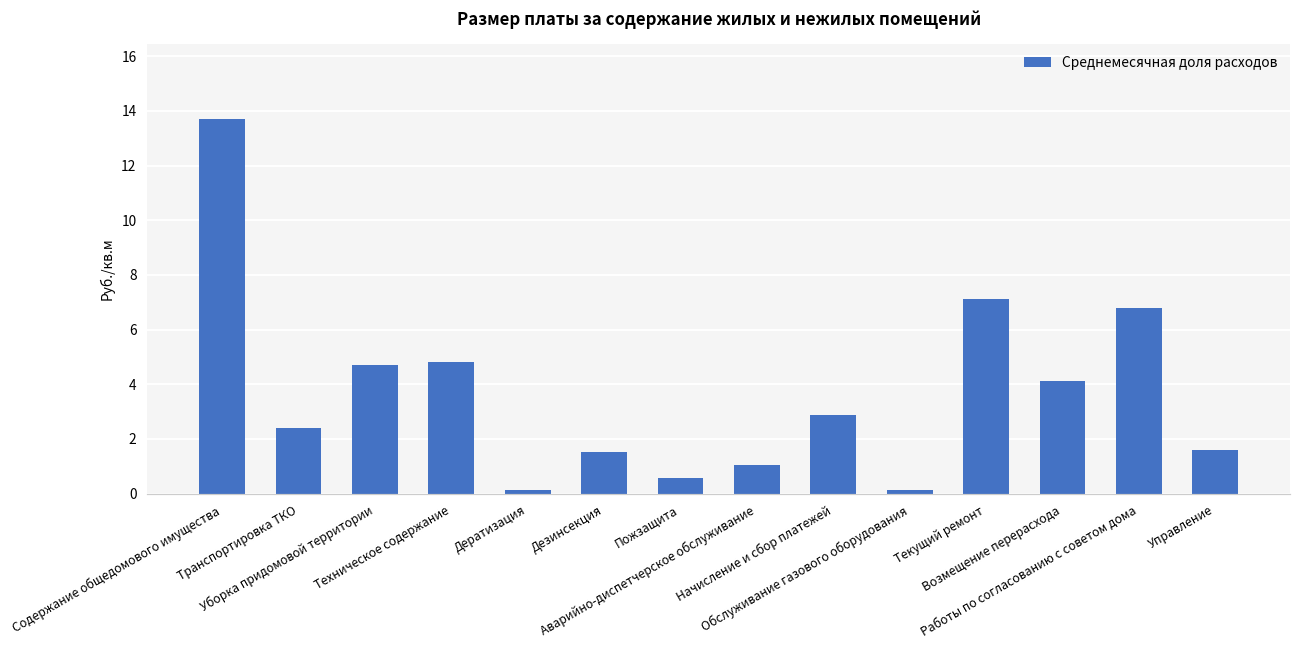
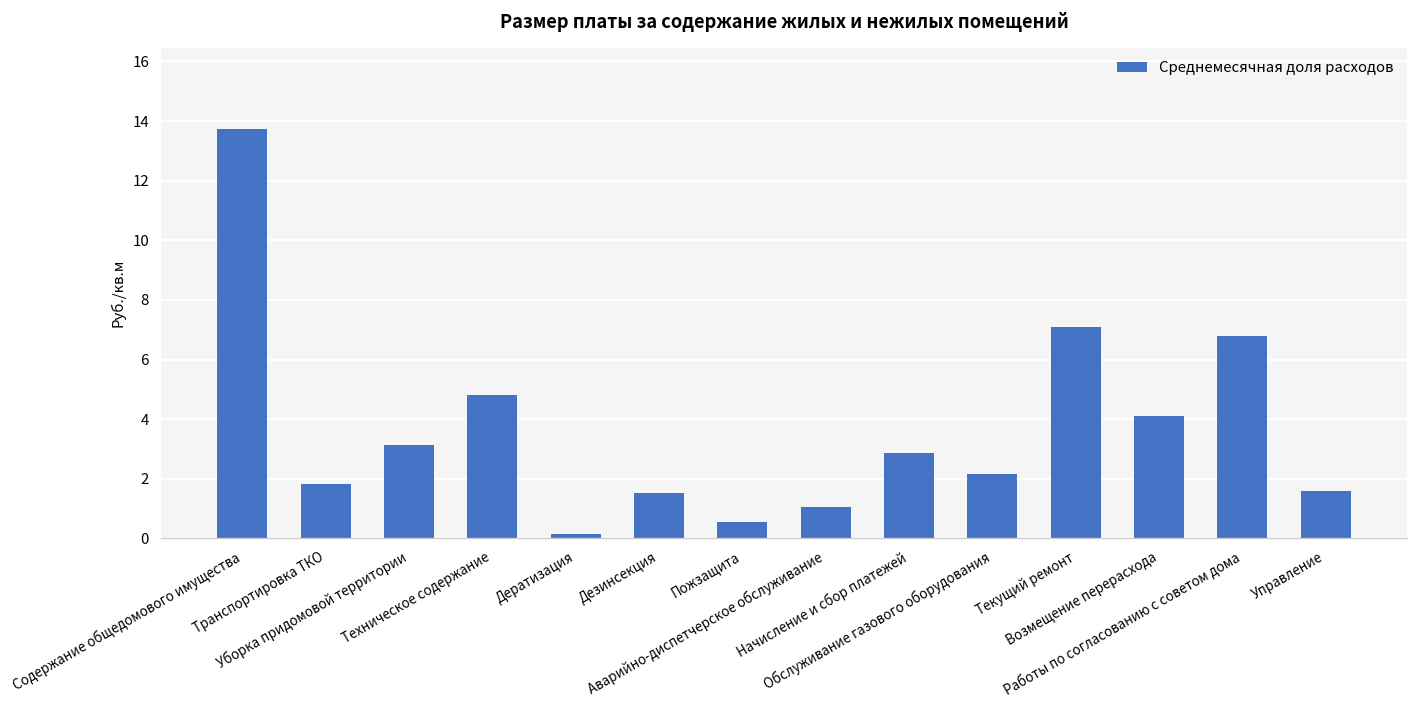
Транспортировка ТКО: 2.4 -> 1.8
Уборка придомовой территории: 4.7 -> 3.1
Обслуживание газового оборудования: 0.1 -> 2.2
